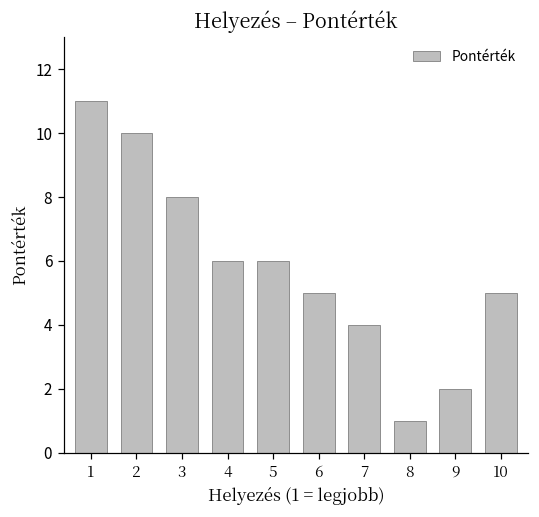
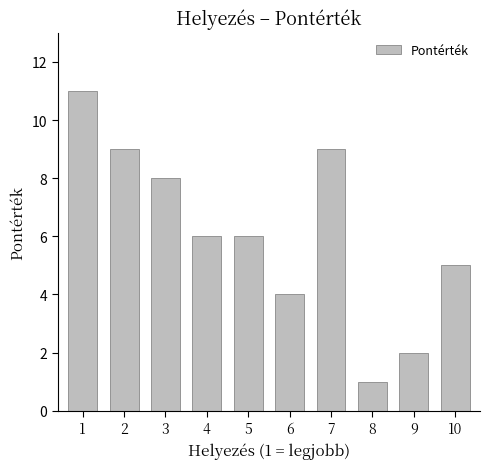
2: 10 -> 9
6: 5 -> 4
7: 4 -> 9
